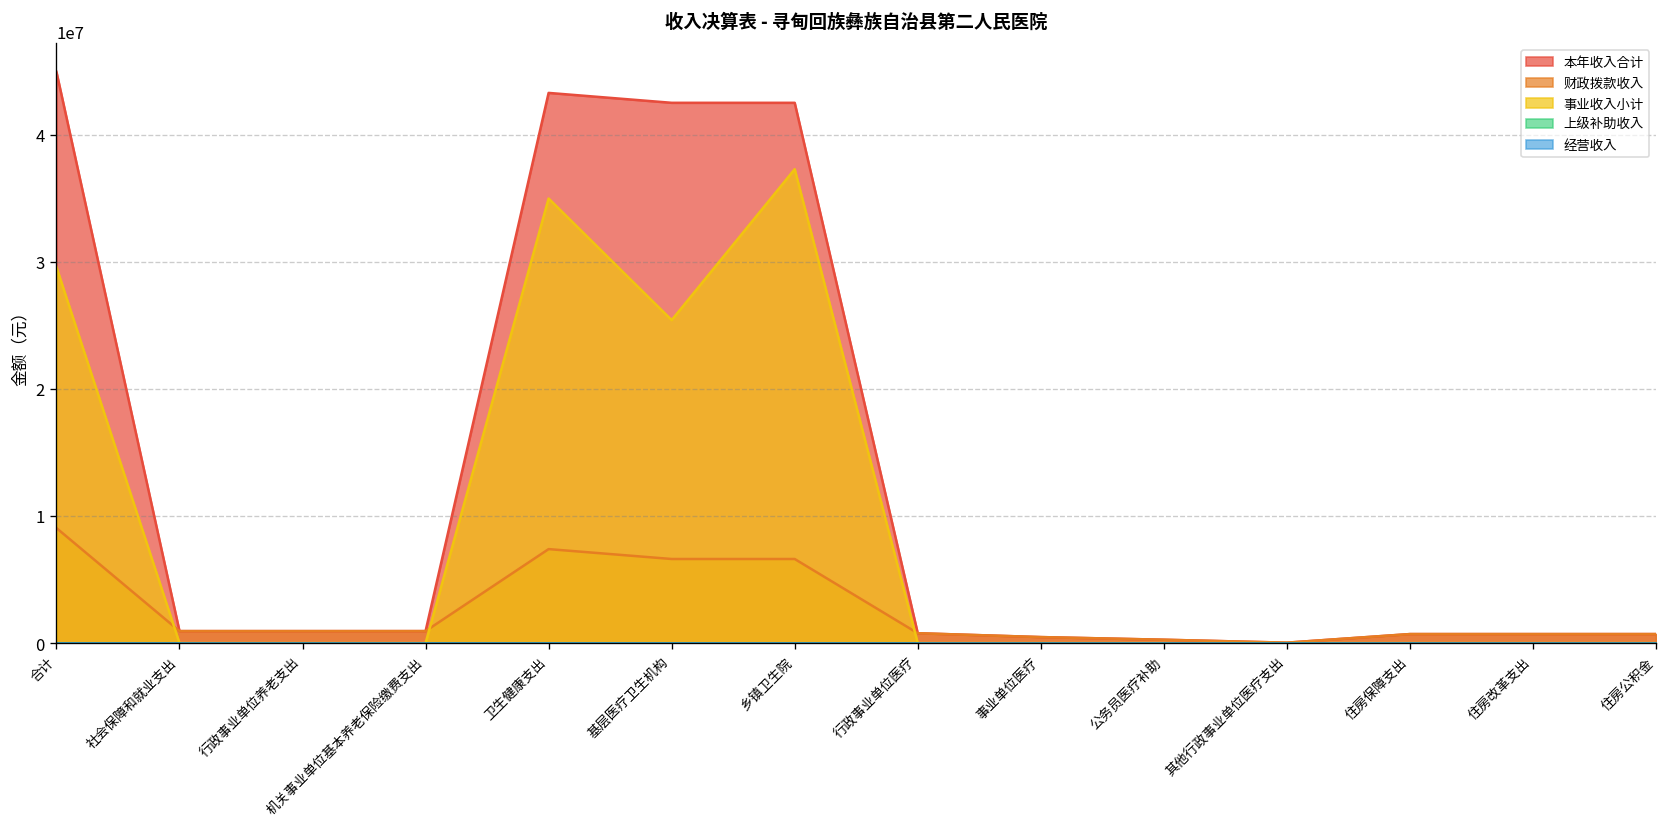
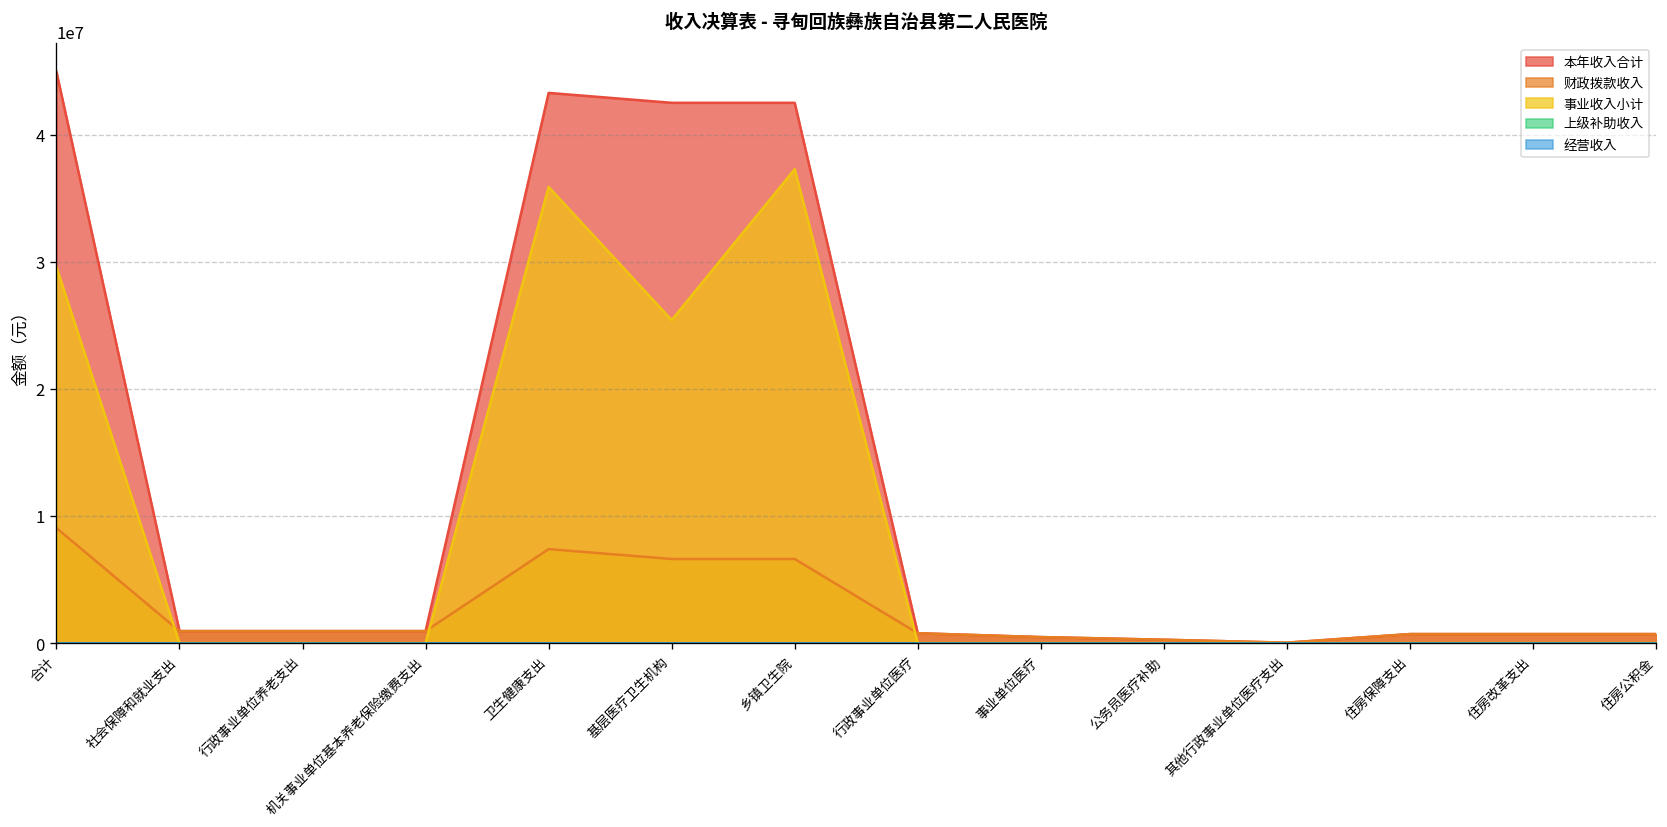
事业收入小计, 卫生健康支出: 35000000 -> 35900000
